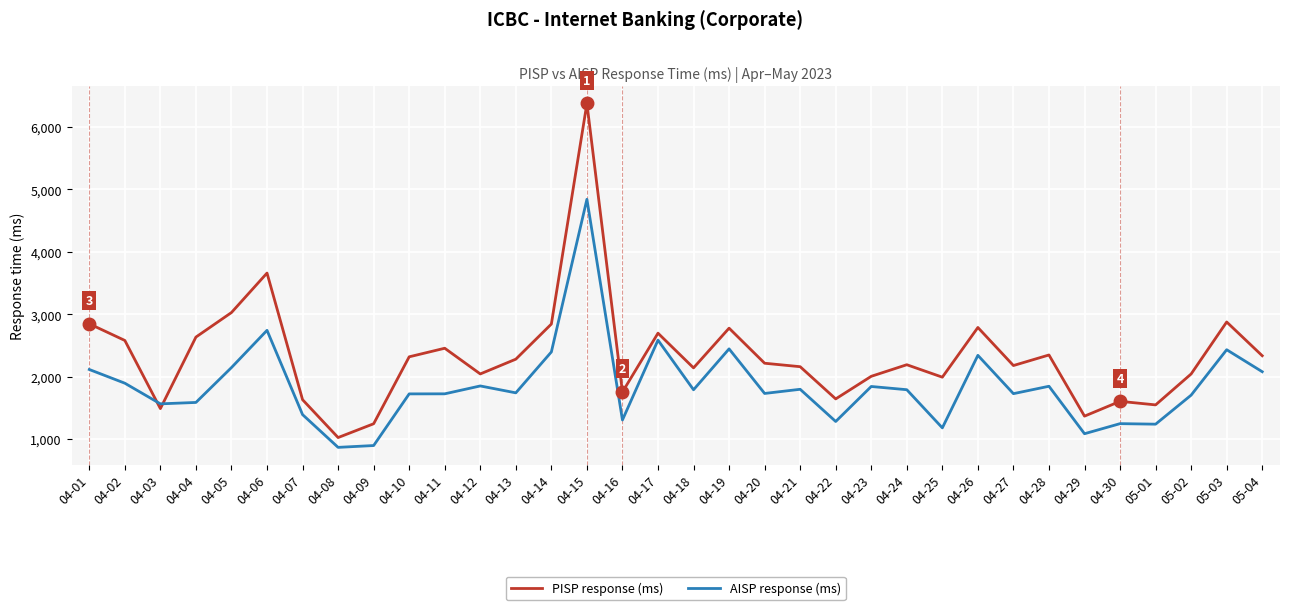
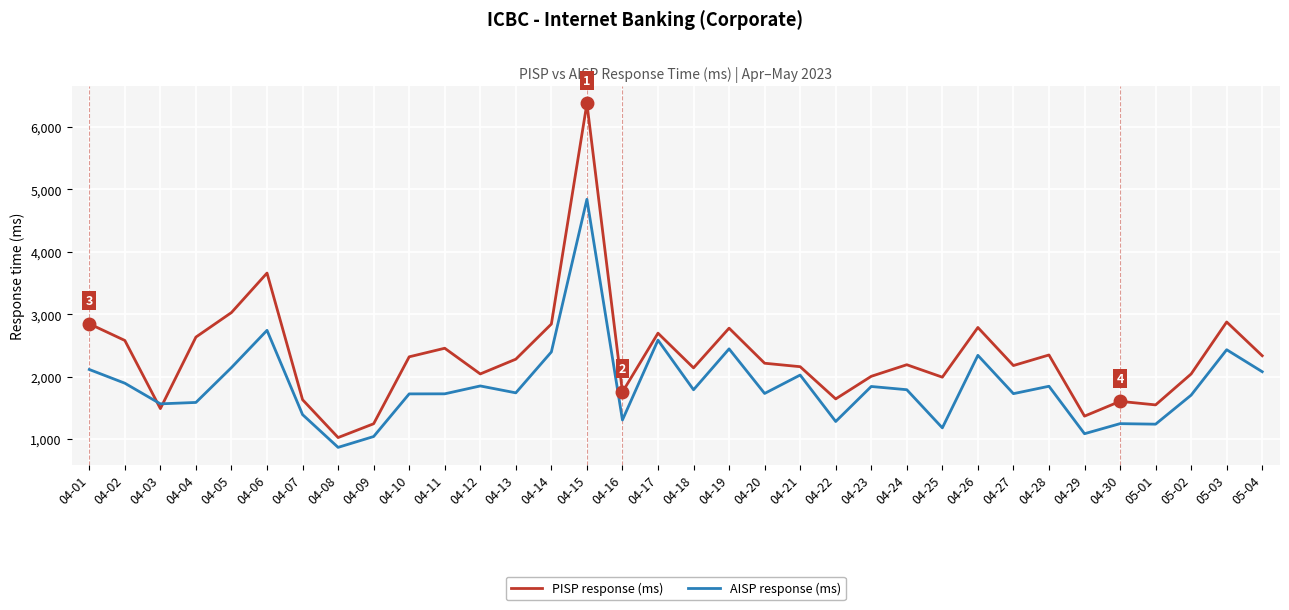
AISP response (ms), 04-09: 900 -> 1,000
AISP response (ms), 04-21: 1,800 -> 2,000
